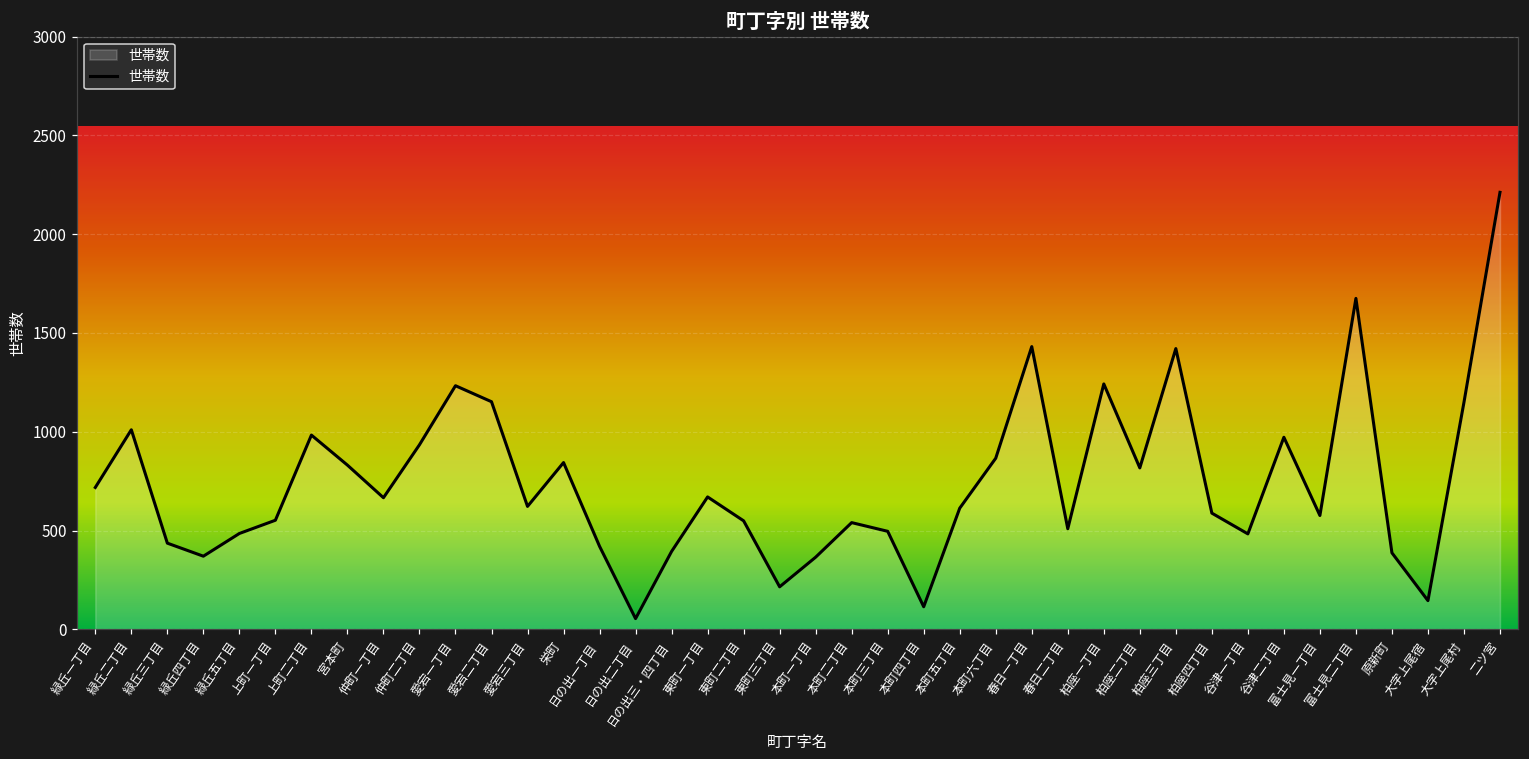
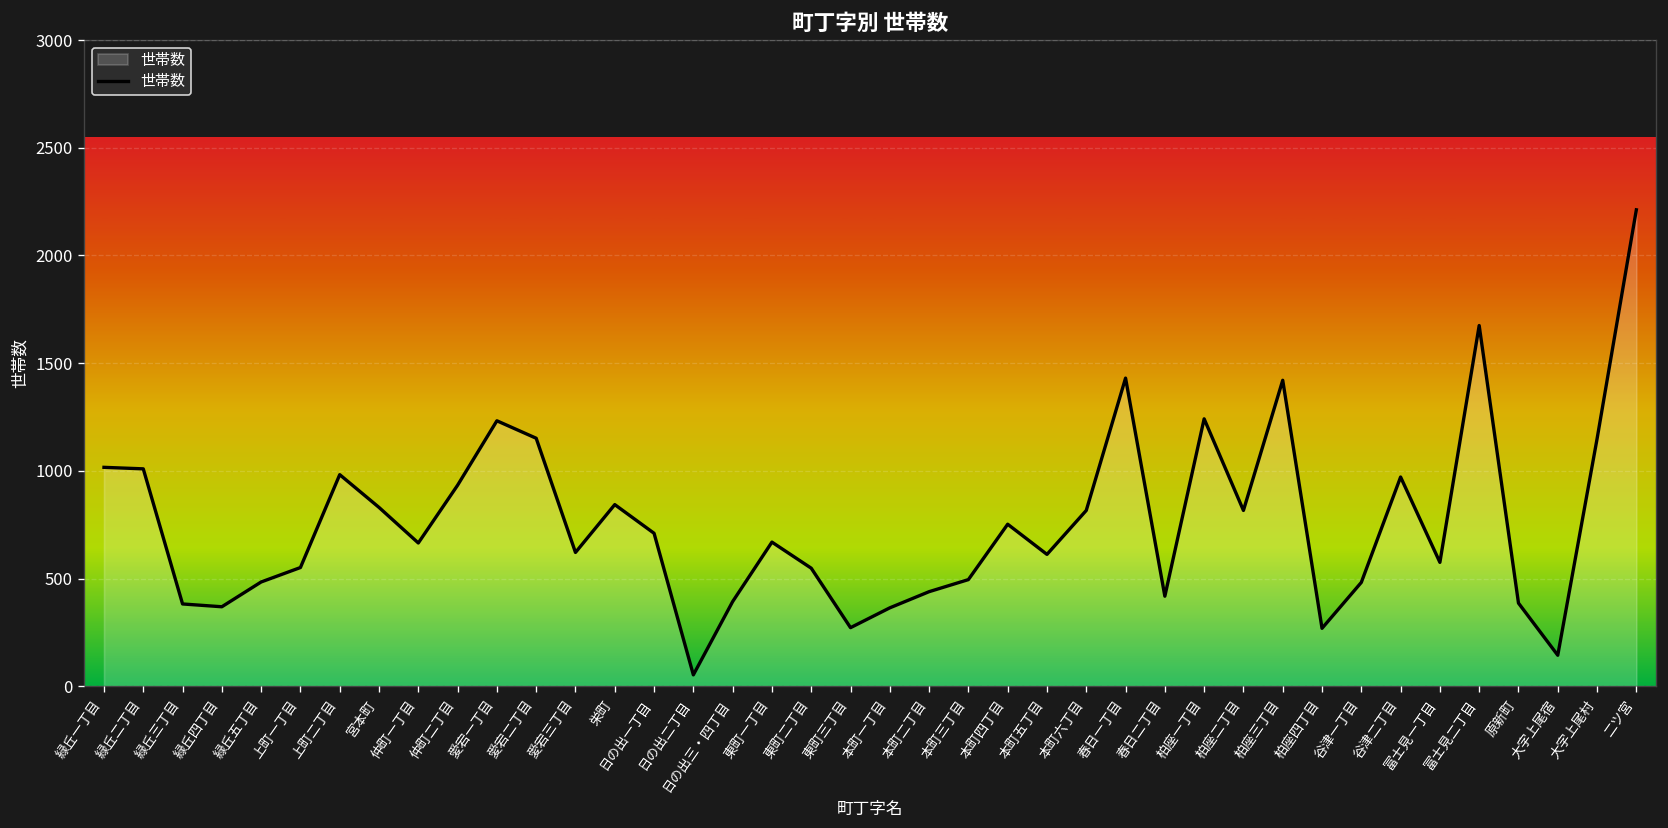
緑丘一丁目: 720 -> 1020
緑丘三丁目: 440 -> 380
日の出一丁目: 420 -> 710
東町三丁目: 220 -> 270
本町二丁目: 540 -> 440
本町四丁目: 110 -> 750
本町六丁目: 870 -> 820
春日二丁目: 510 -> 420
柏座四丁目: 590 -> 270
